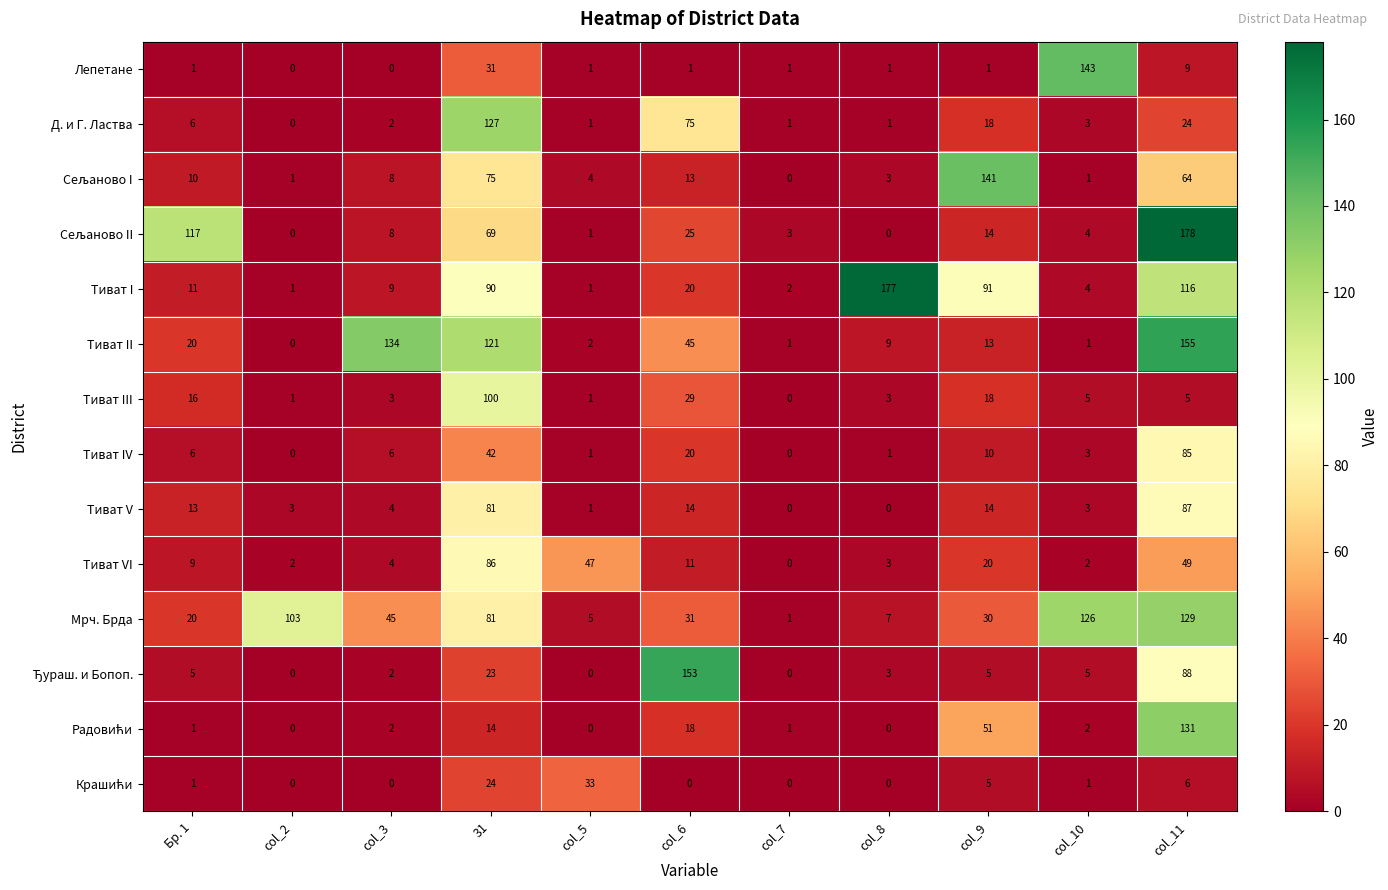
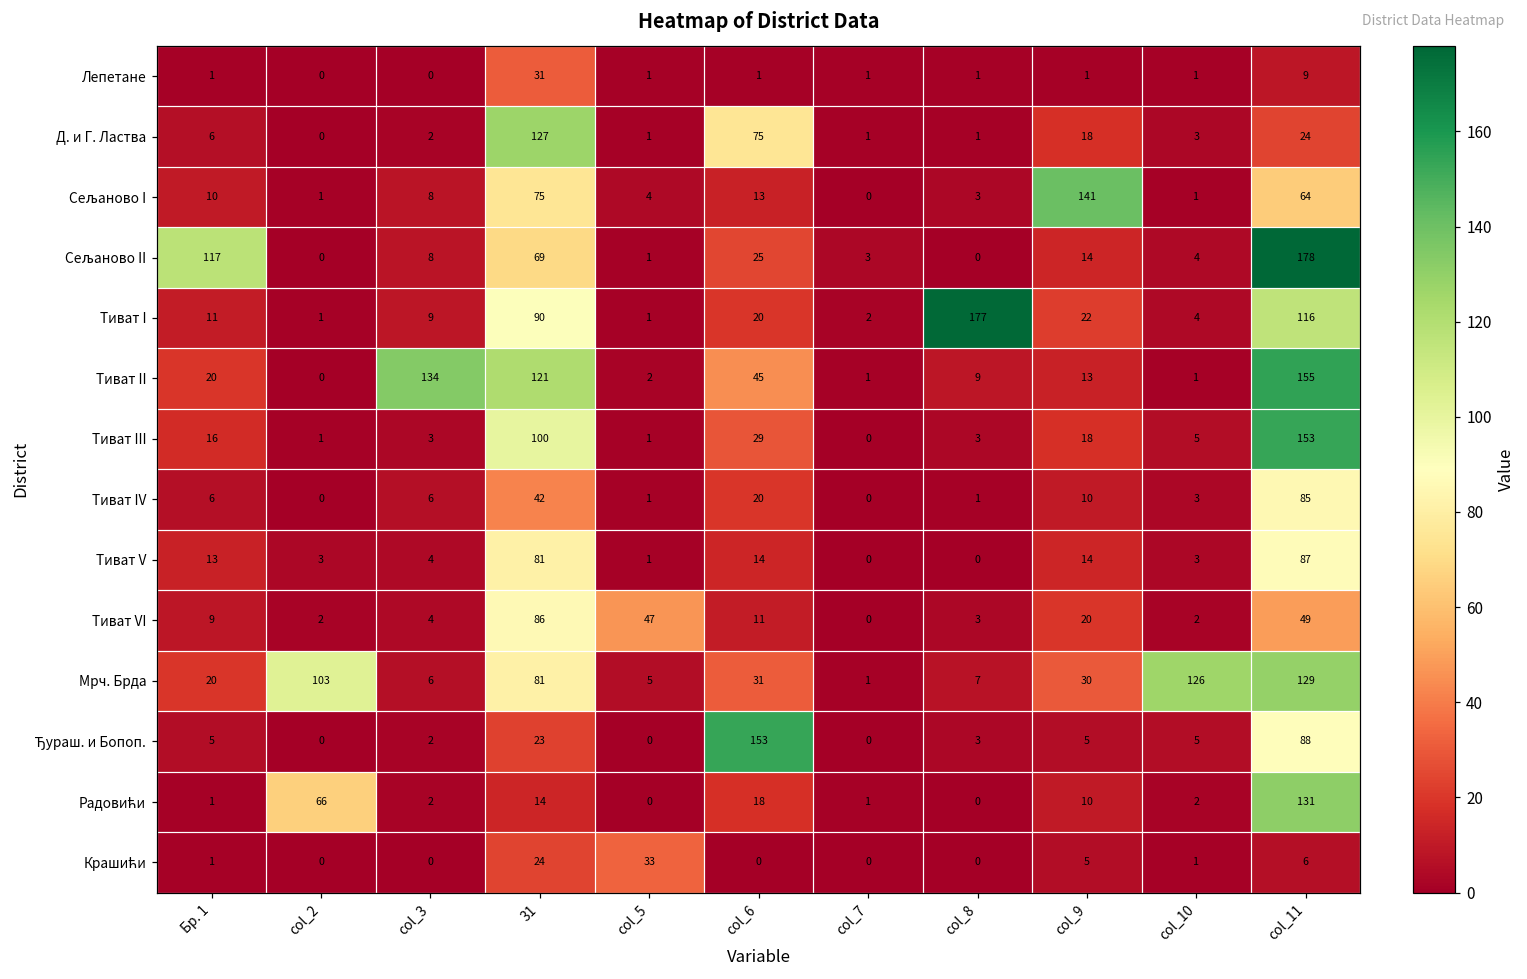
Лепетане, col_10: 143 -> 1
Тиват I, col_9: 91 -> 22
Тиват III, col_11: 5 -> 153
Мрч. Брда, col_3: 45 -> 6
Радовићи, col_2: 0 -> 66
Радовићи, col_9: 51 -> 10
